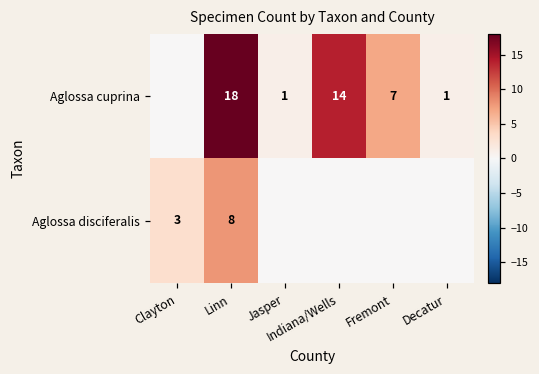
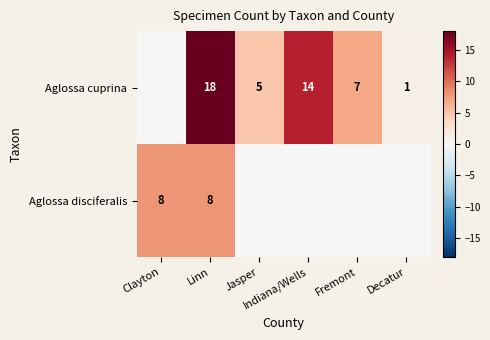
Aglossa cuprina, Jasper: 1 -> 5
Aglossa disciferalis, Clayton: 3 -> 8
